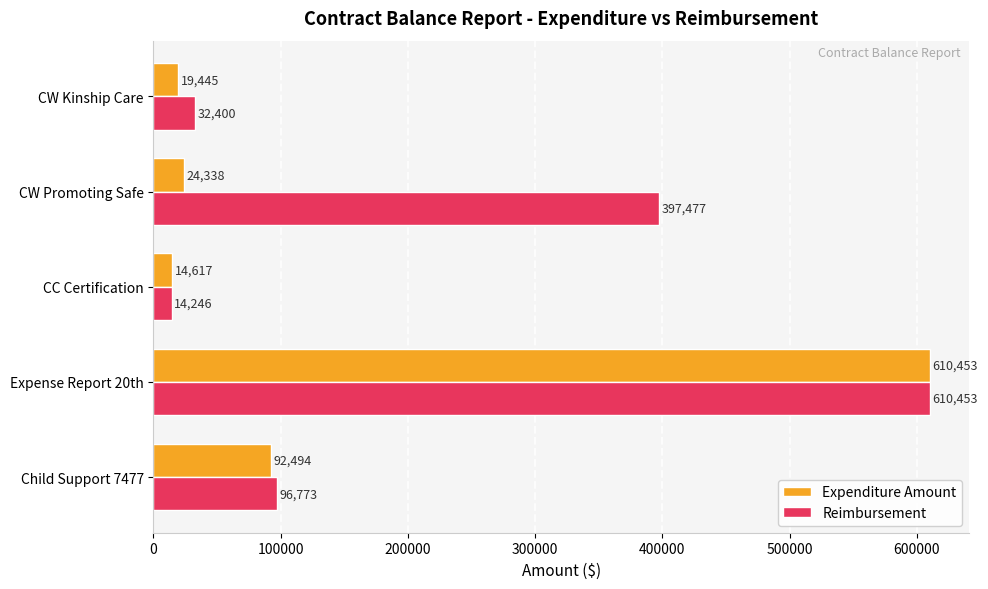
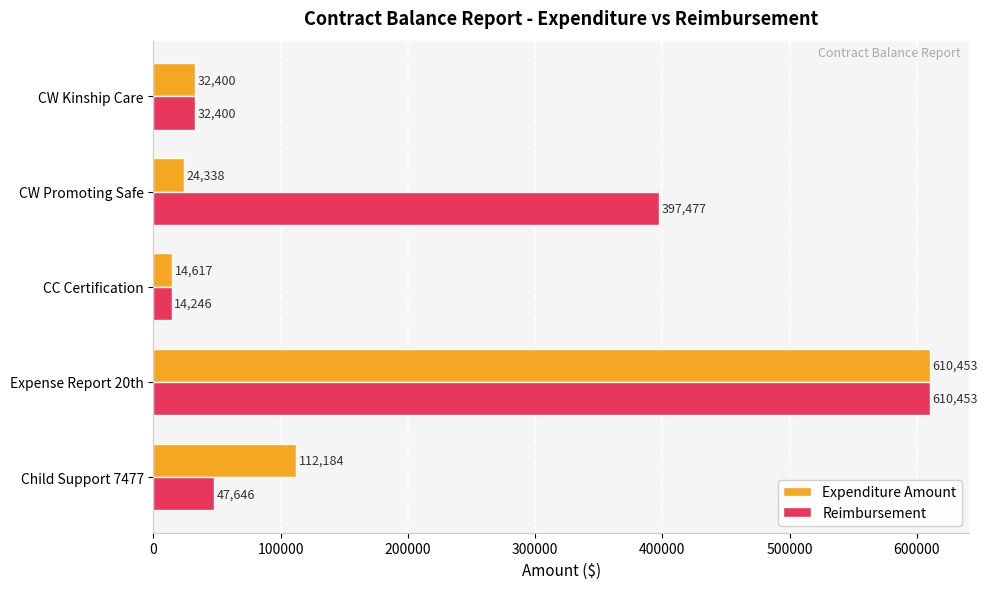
Expenditure Amount, CW Kinship Care: 19,445 -> 32,400
Expenditure Amount, Child Support 7477: 92,494 -> 112,184
Reimbursement, Child Support 7477: 96,773 -> 47,646
